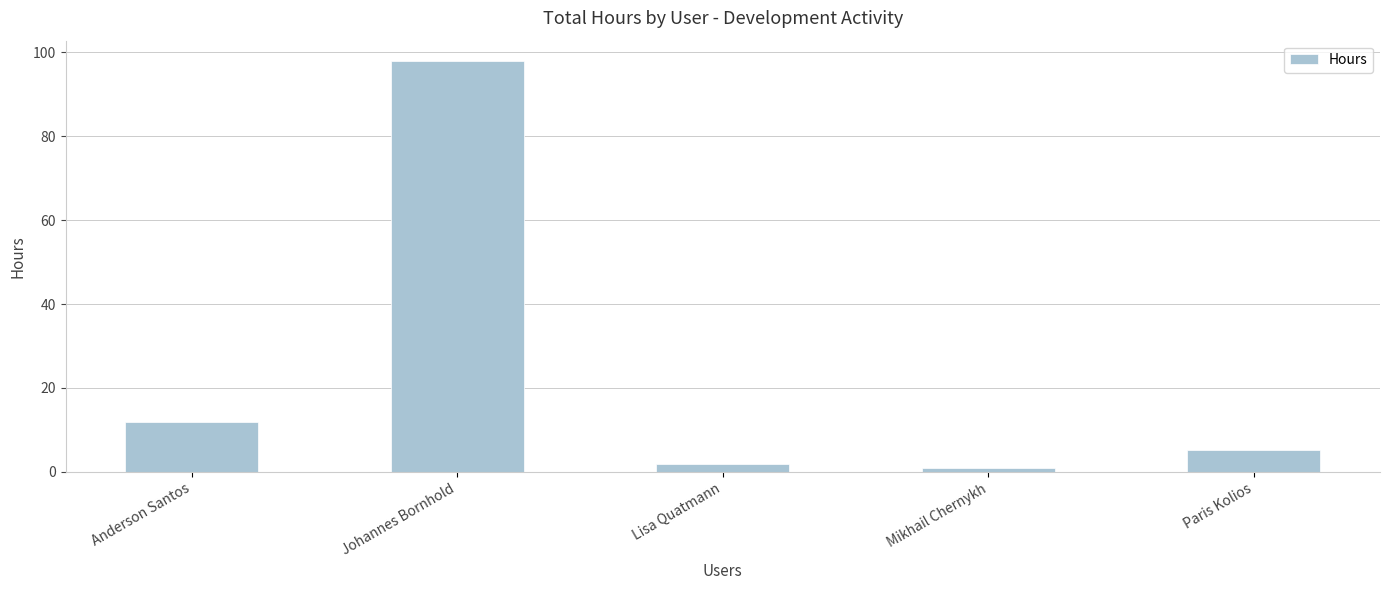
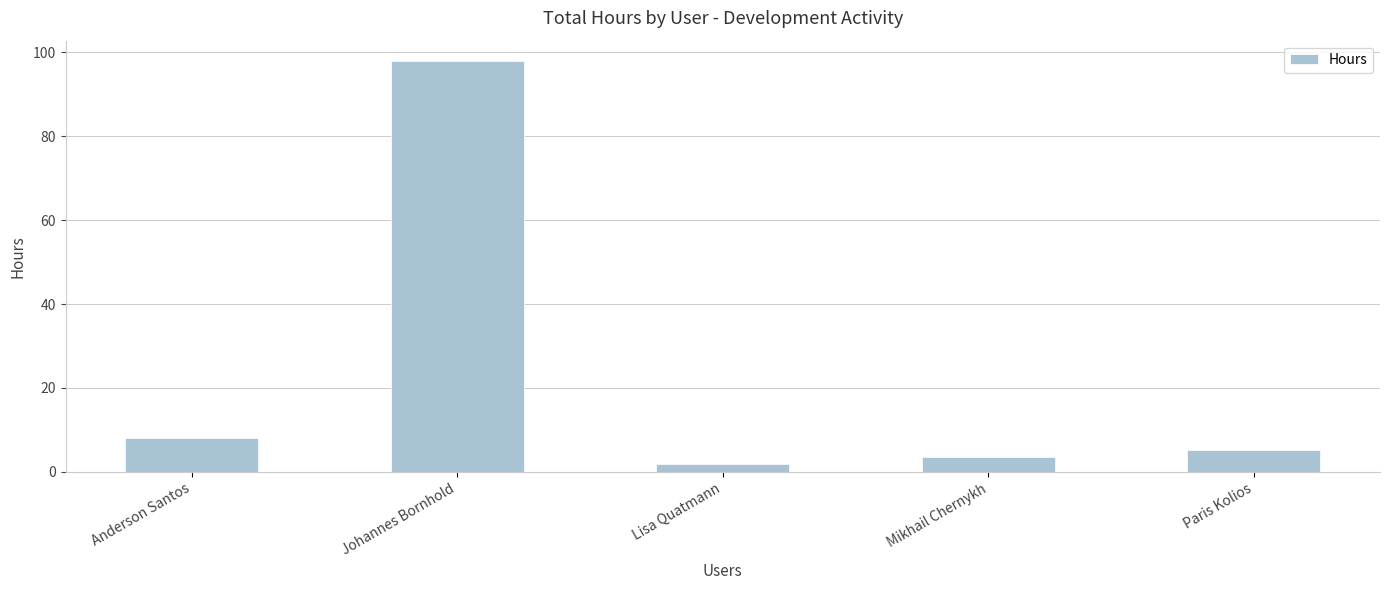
Anderson Santos: 12 -> 8
Mikhail Chernykh: 1 -> 4
